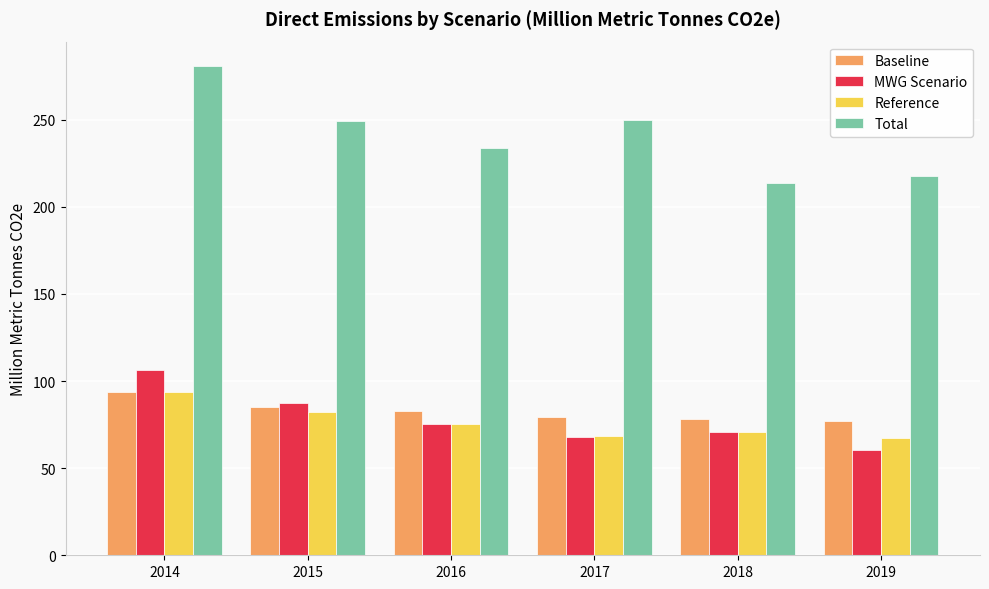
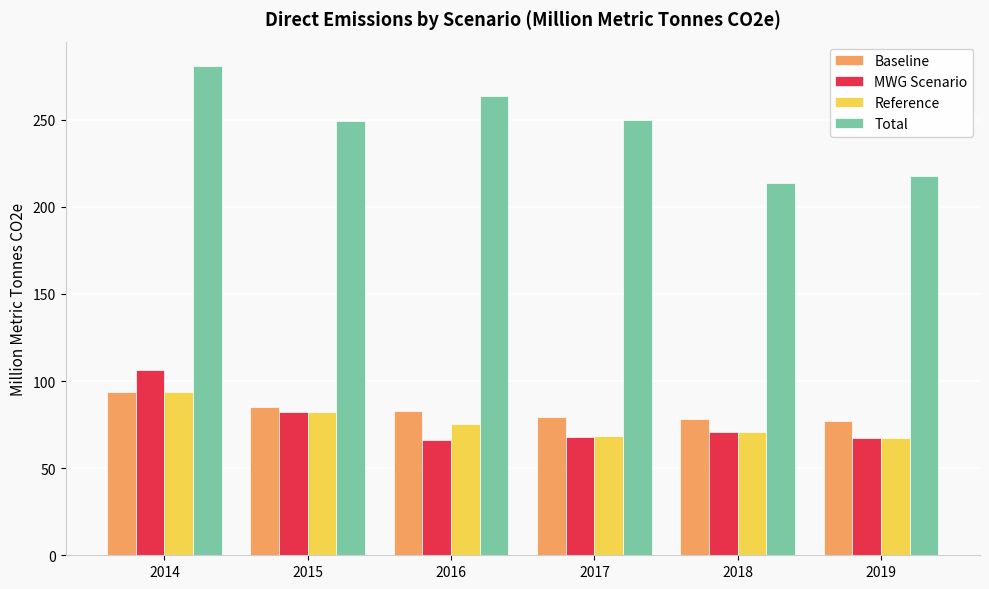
MWG Scenario, 2015: 88 -> 82
MWG Scenario, 2016: 75 -> 66
Total, 2016: 234 -> 263
MWG Scenario, 2019: 60 -> 67
